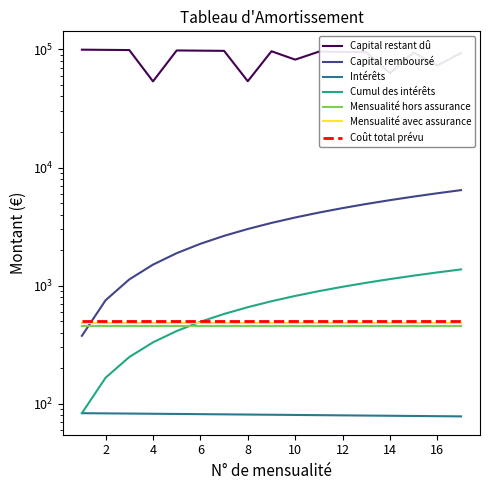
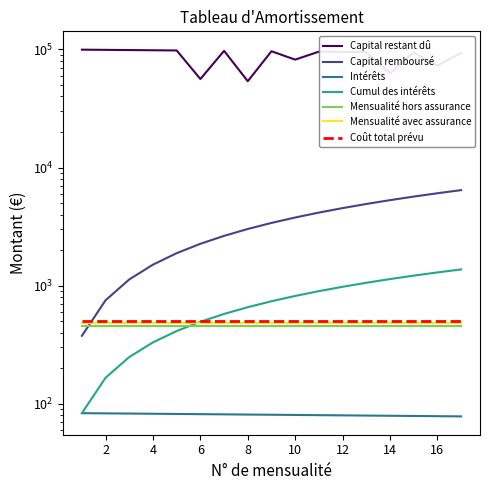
Capital restant dû, 4: 50000 -> 100000
Capital restant dû, 6: 100000 -> 60000
